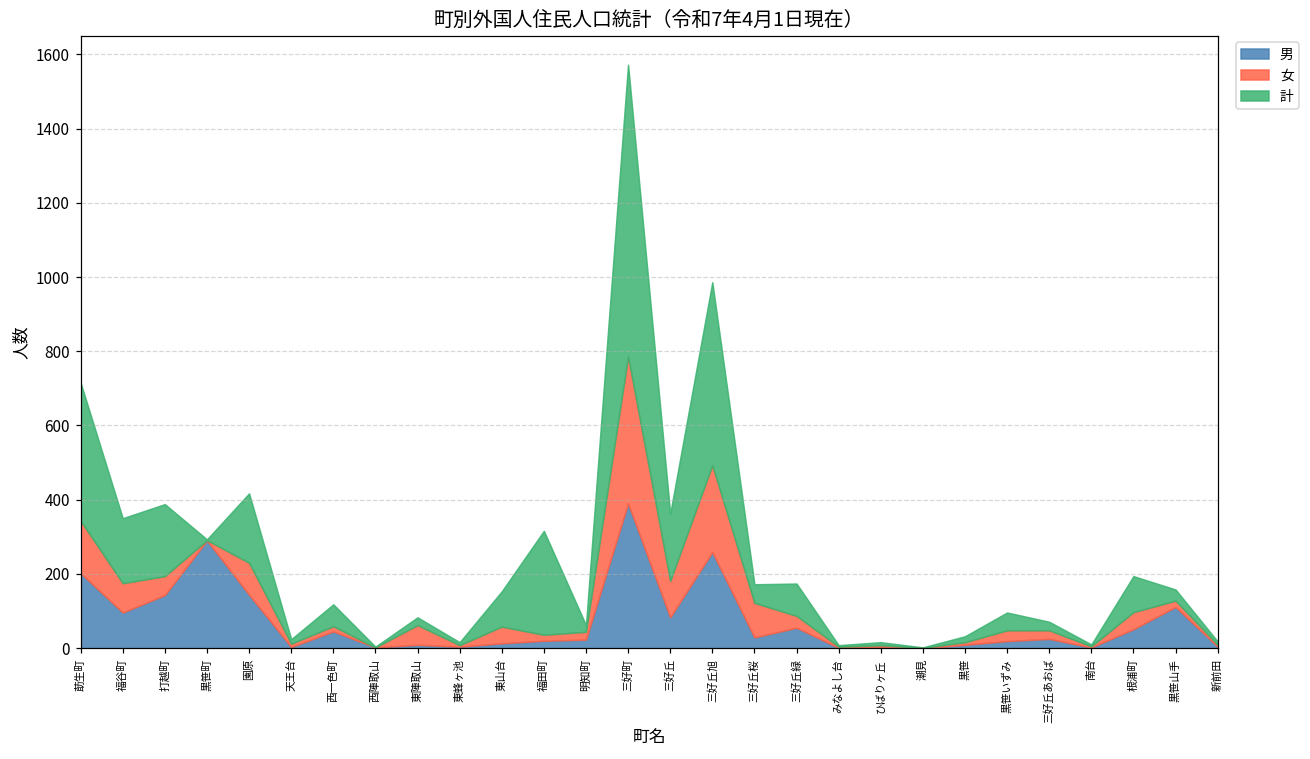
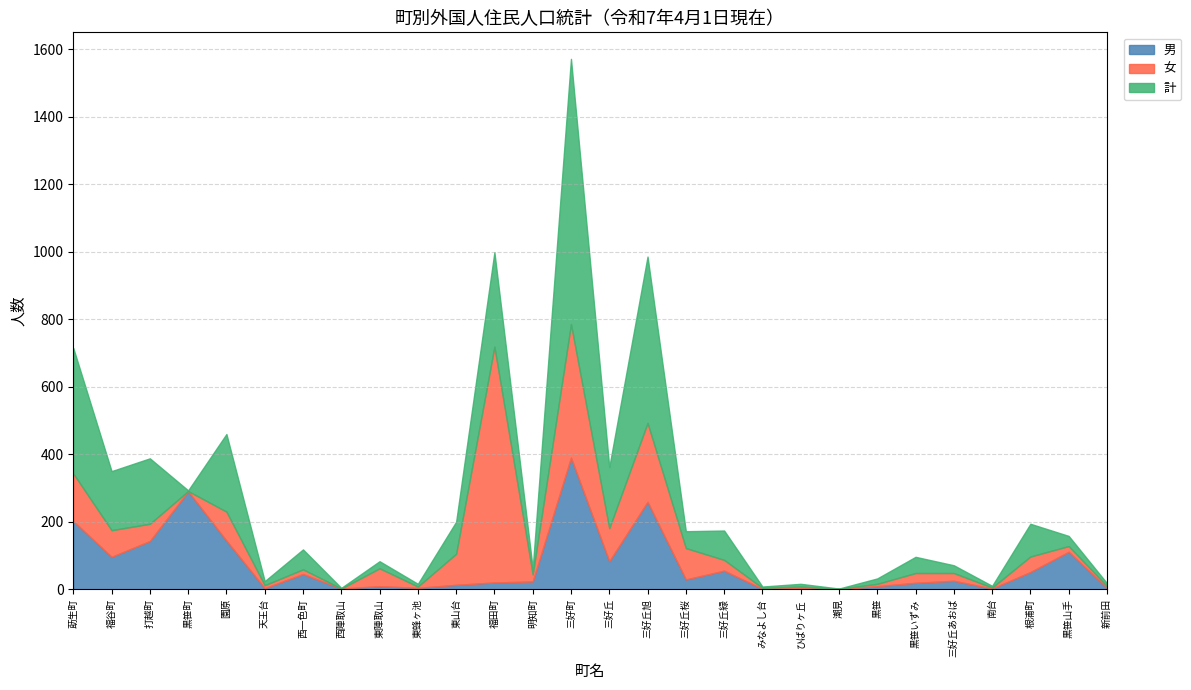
計, 園原: 190 -> 230
女, 東山台: 50 -> 90
女, 福田町: 20 -> 700
